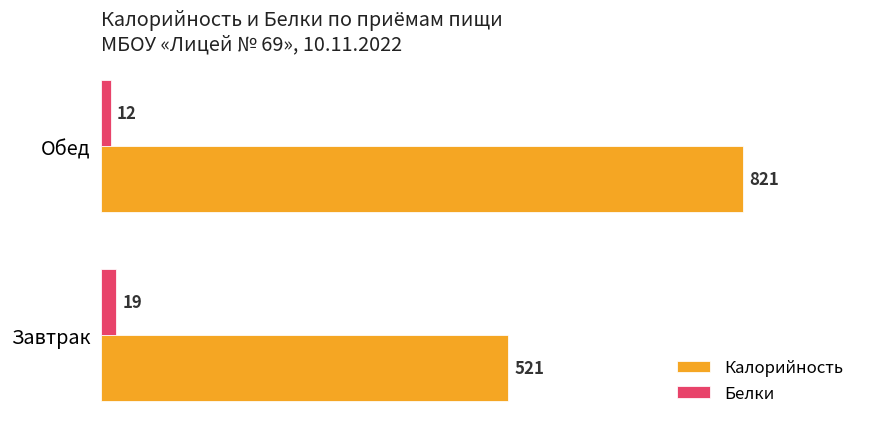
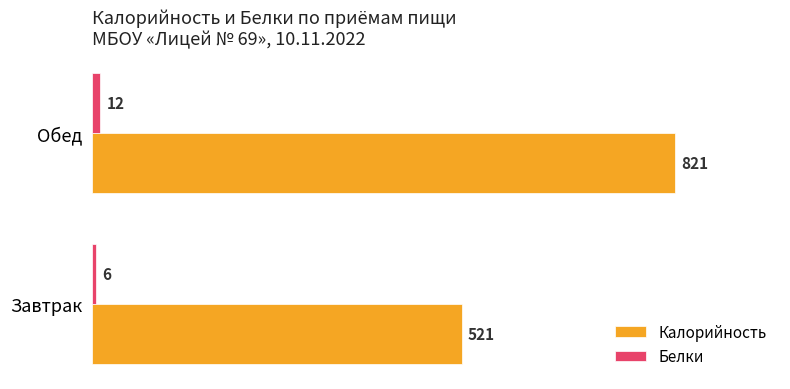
Белки, Завтрак: 19 -> 6
